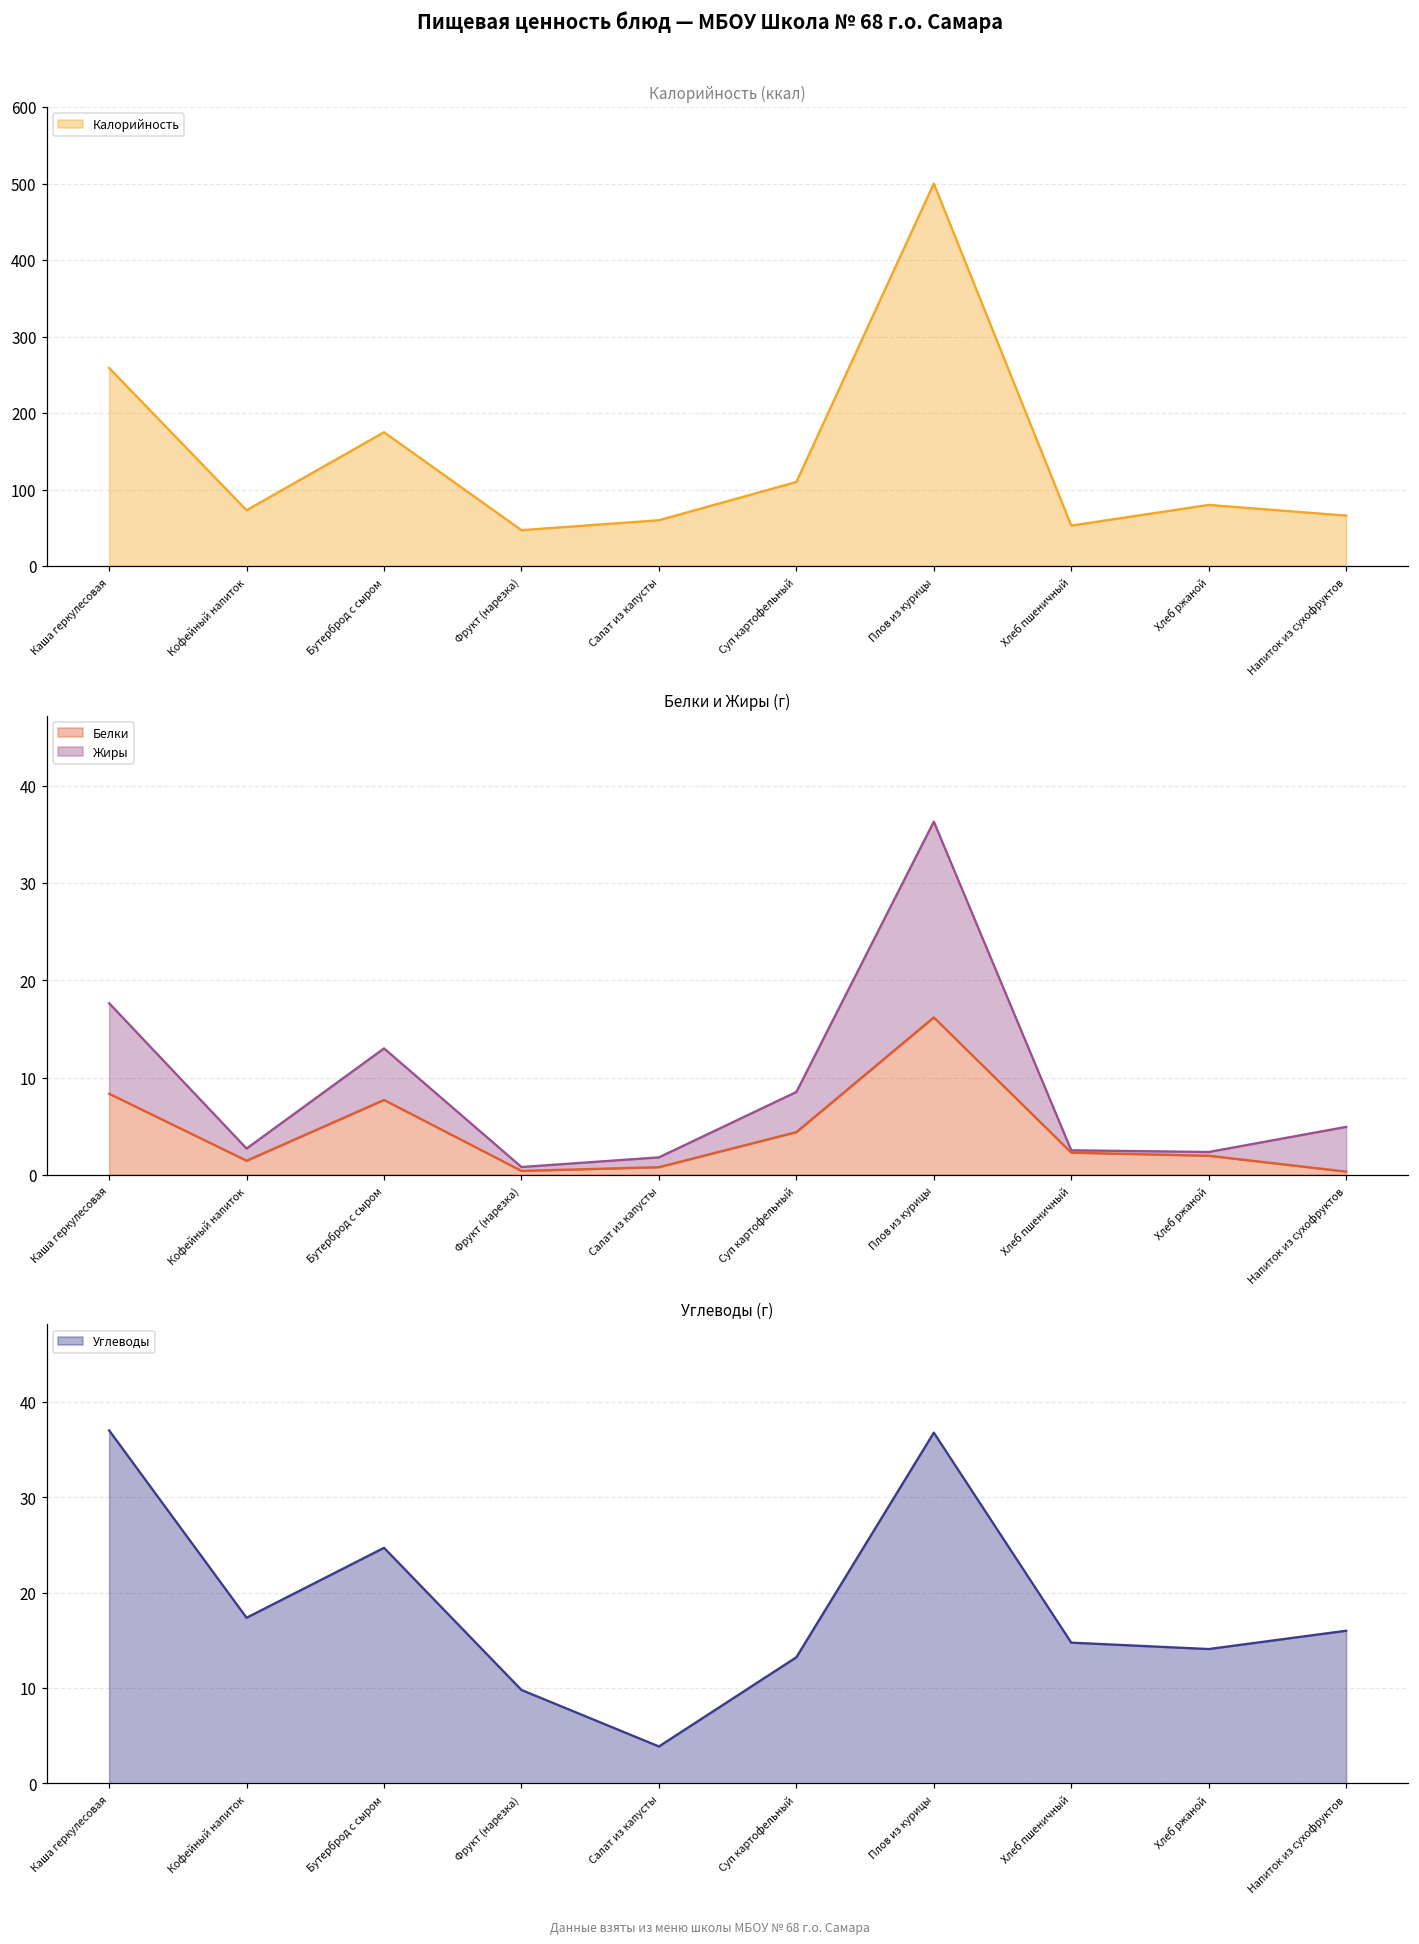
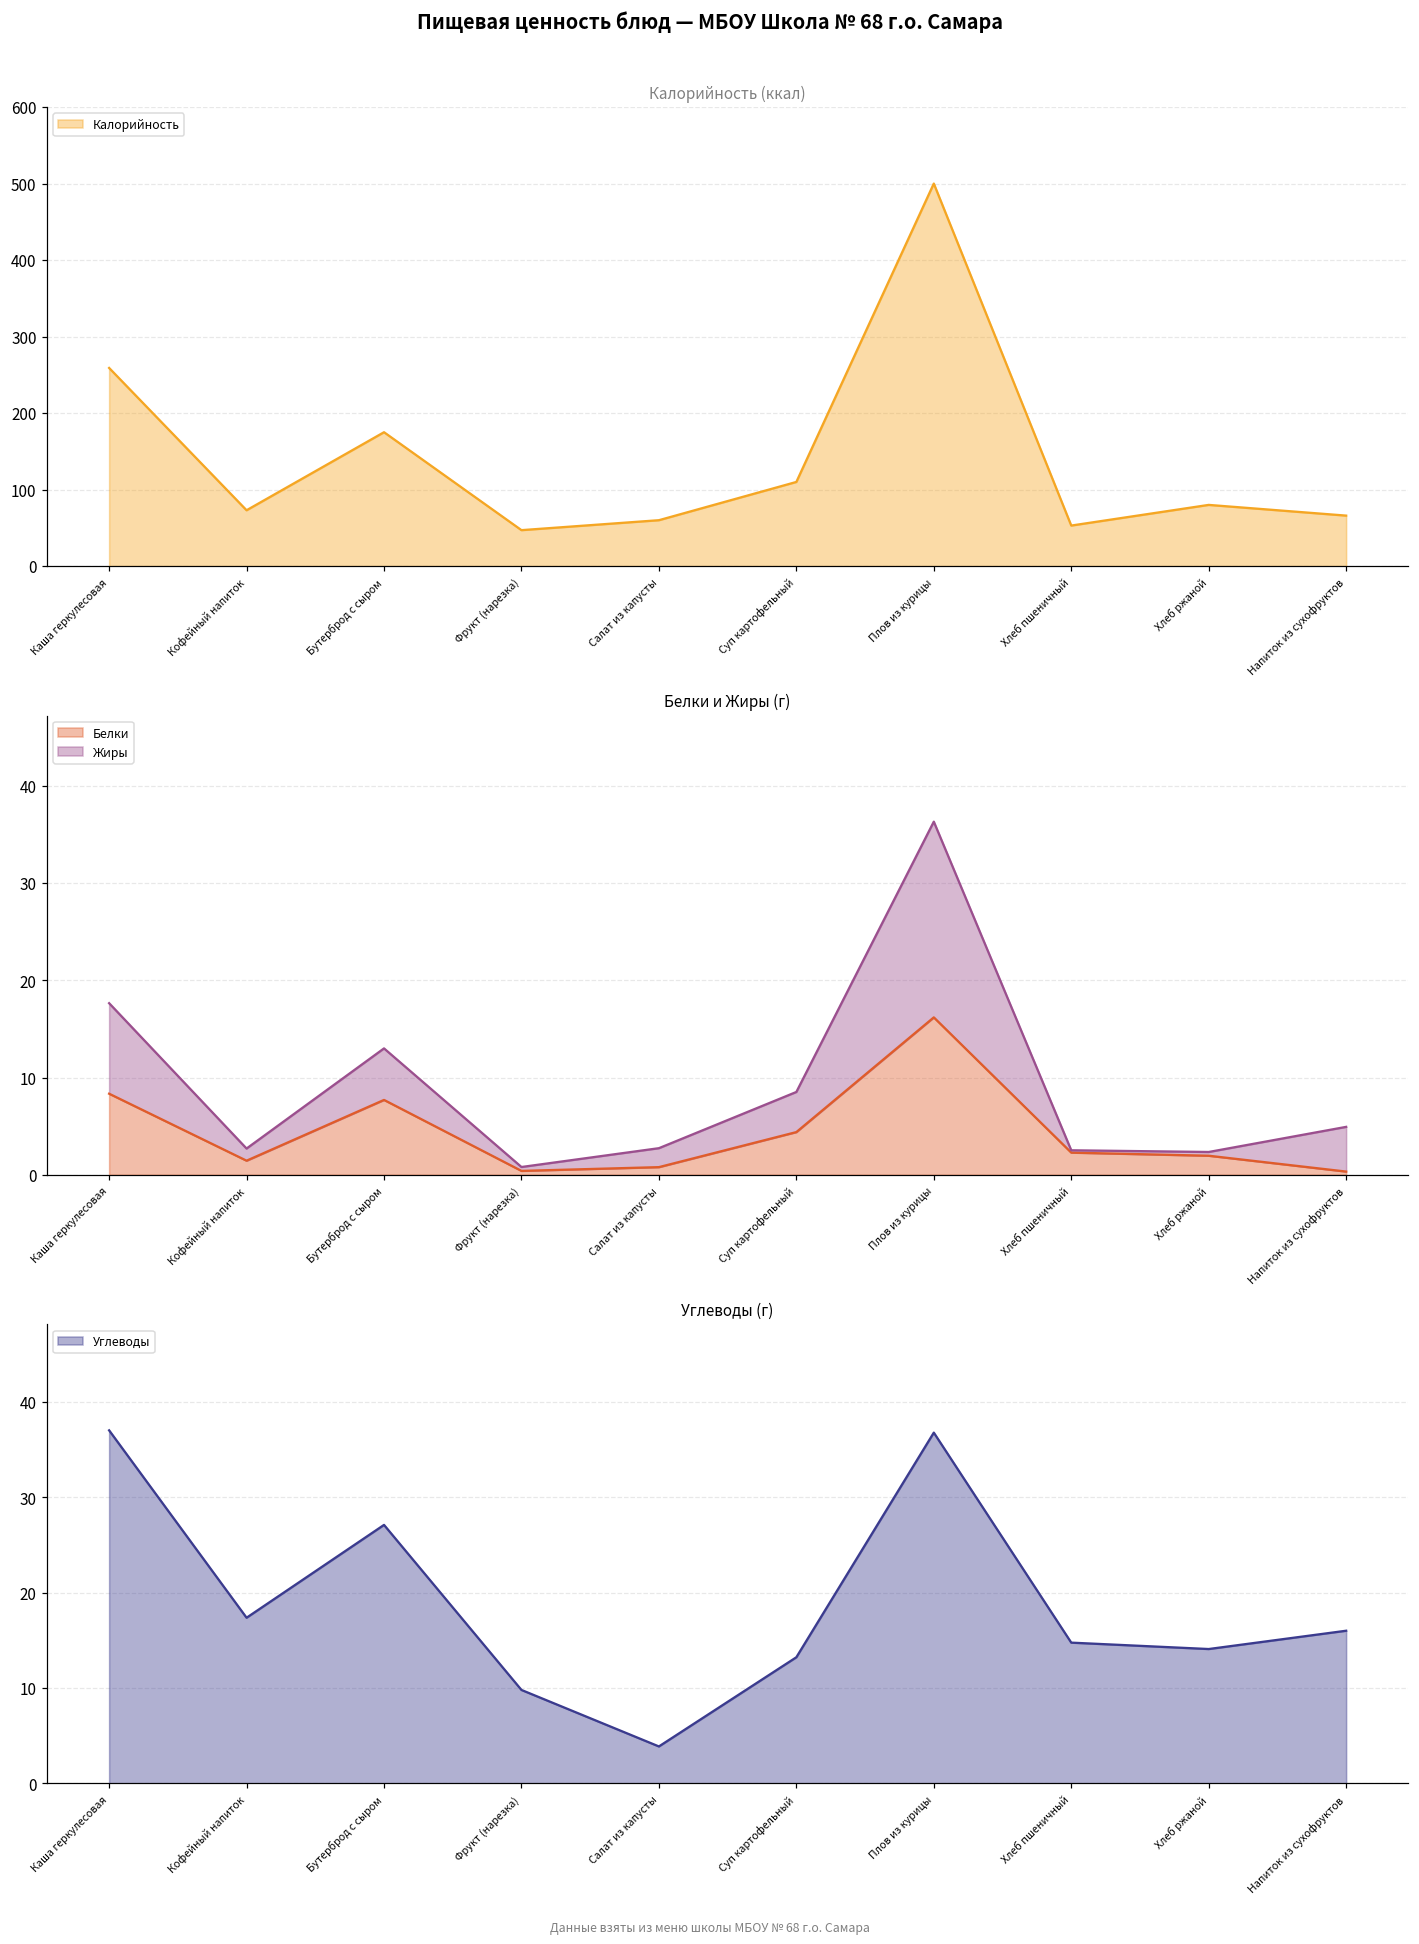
Белки и Жиры (г), Жиры, Салат из капусты: 1 -> 2
Углеводы (г), Бутерброд с сыром: 25 -> 27
